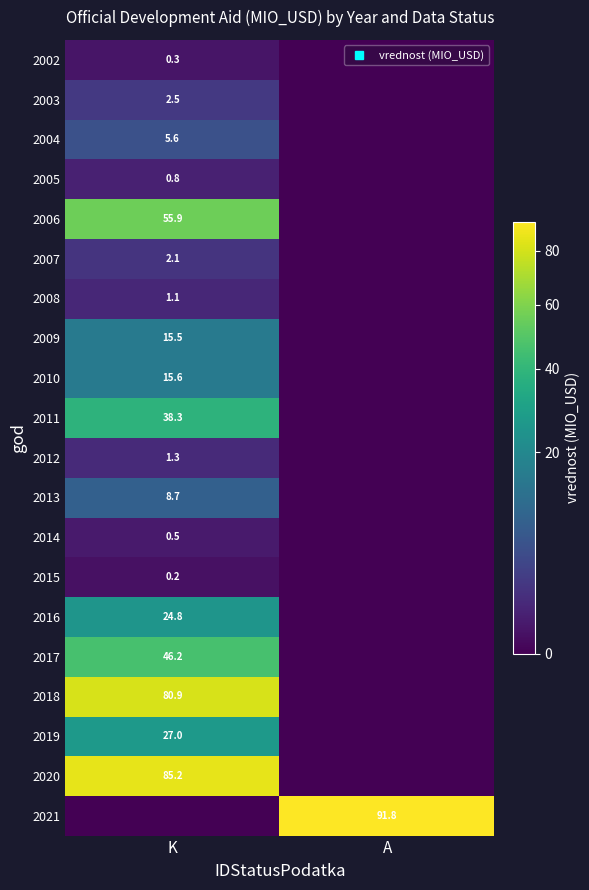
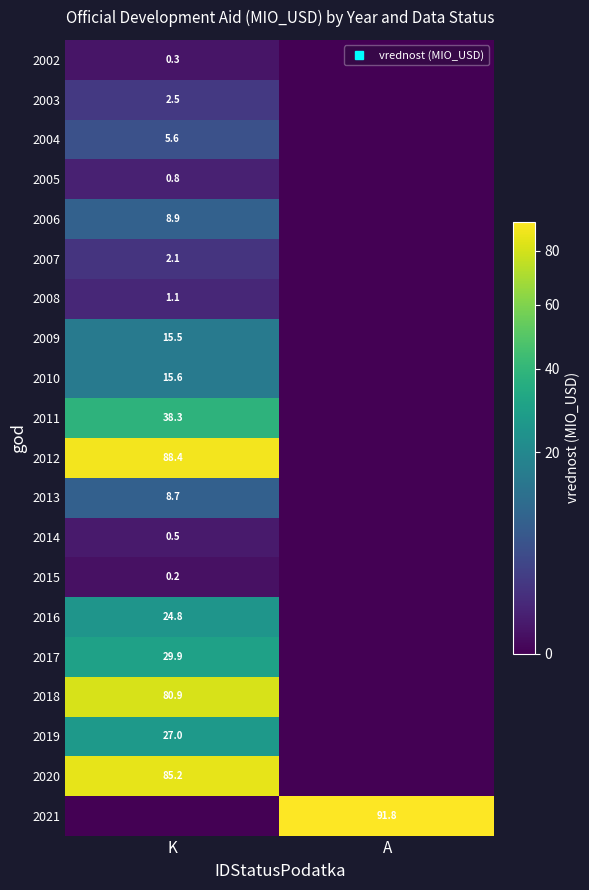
2006, K: 55.9 -> 8.9
2012, K: 1.3 -> 88.4
2017, K: 46.2 -> 29.9
